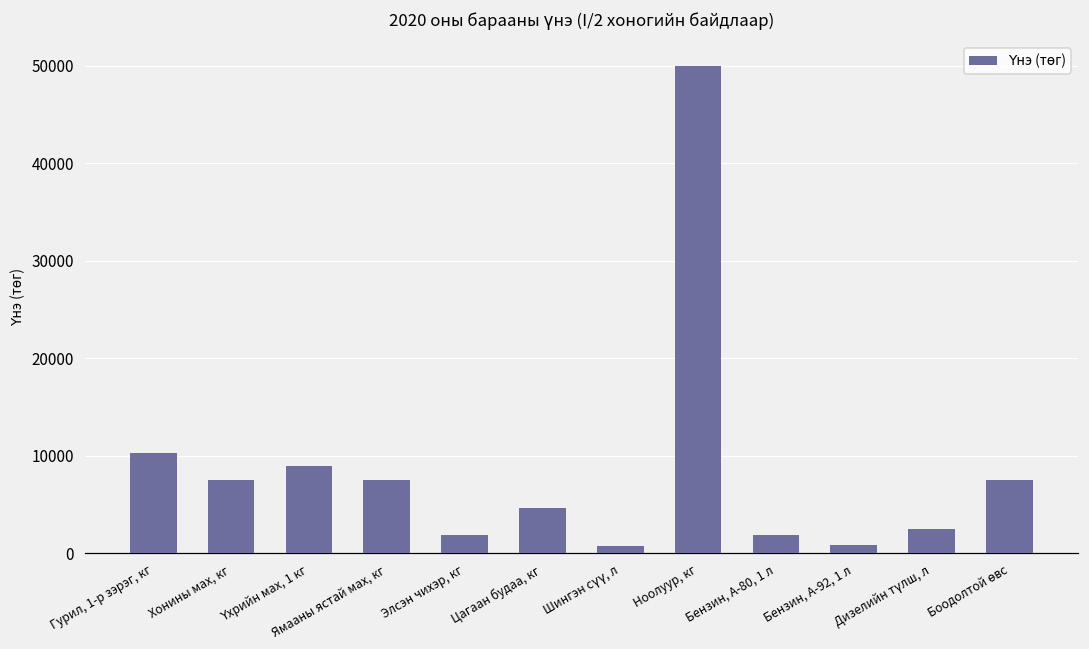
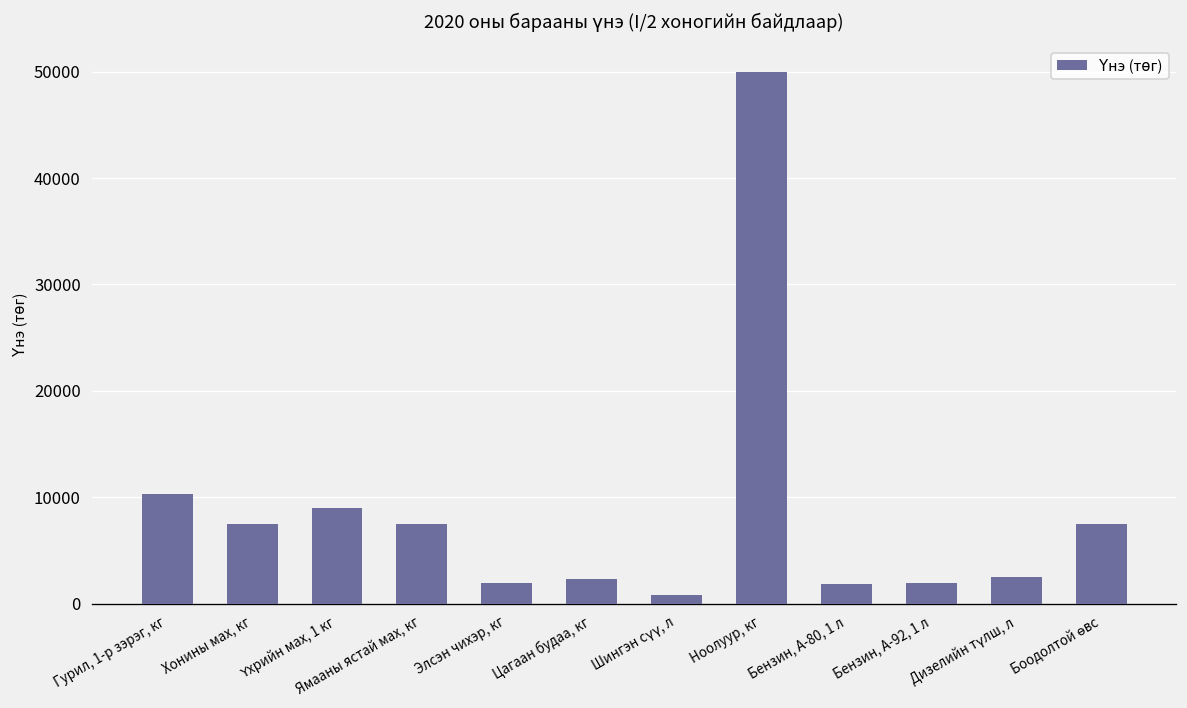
Цагаан будаа, кг: 5000 -> 2000
Бензин, А-92, 1 л: 1000 -> 2000
